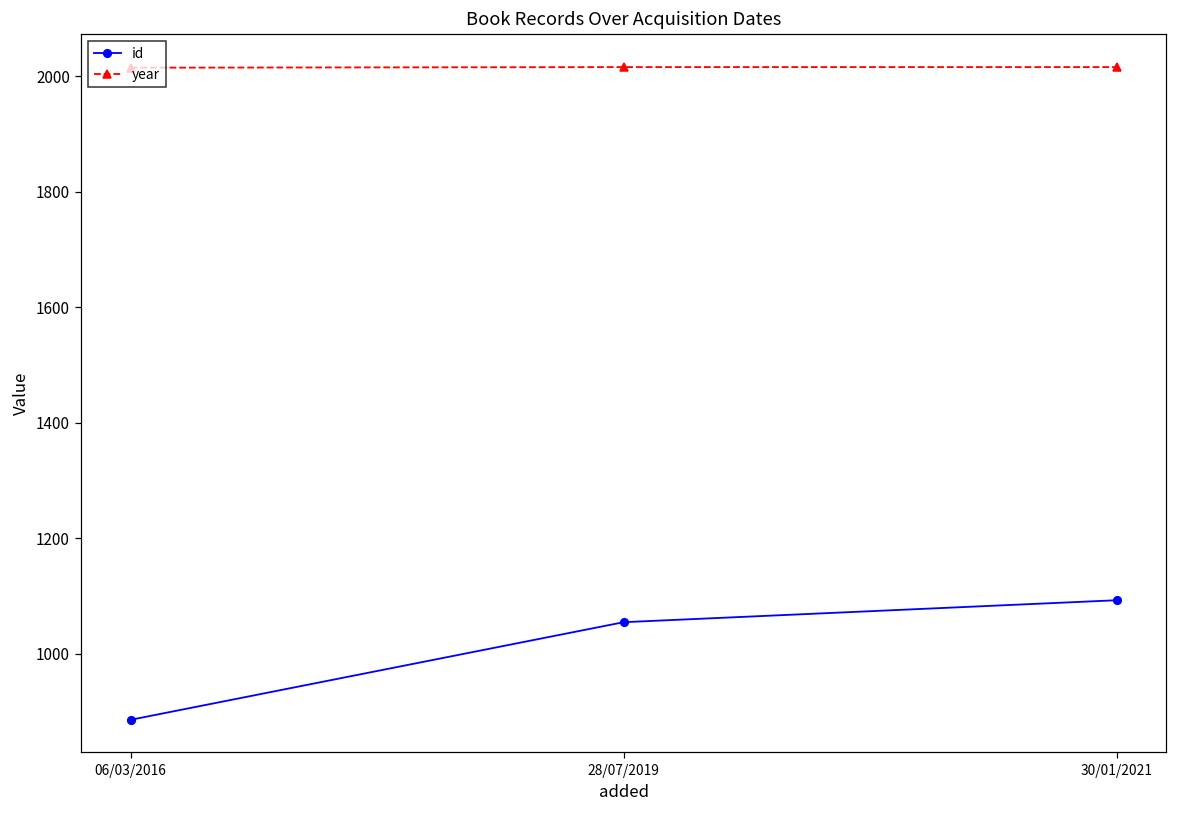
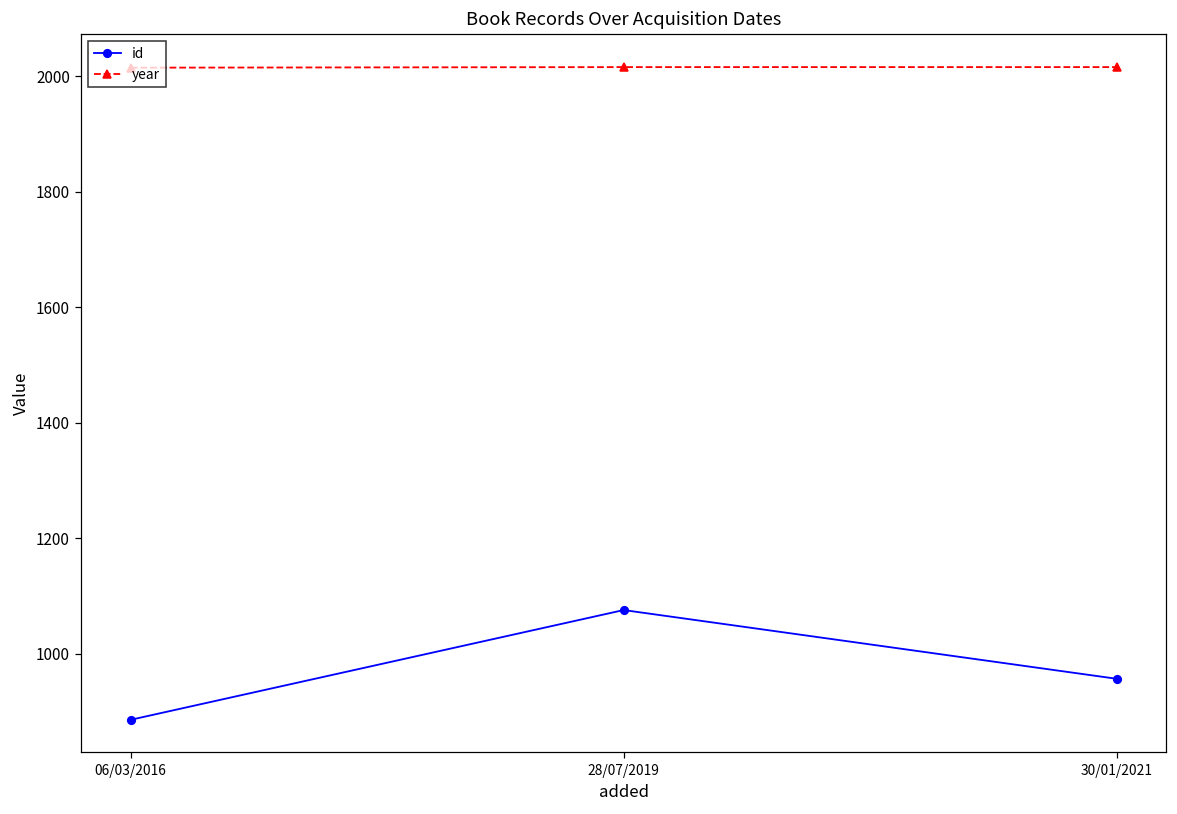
id, 28/07/2019: 1060 -> 1080
id, 30/01/2021: 1090 -> 960
